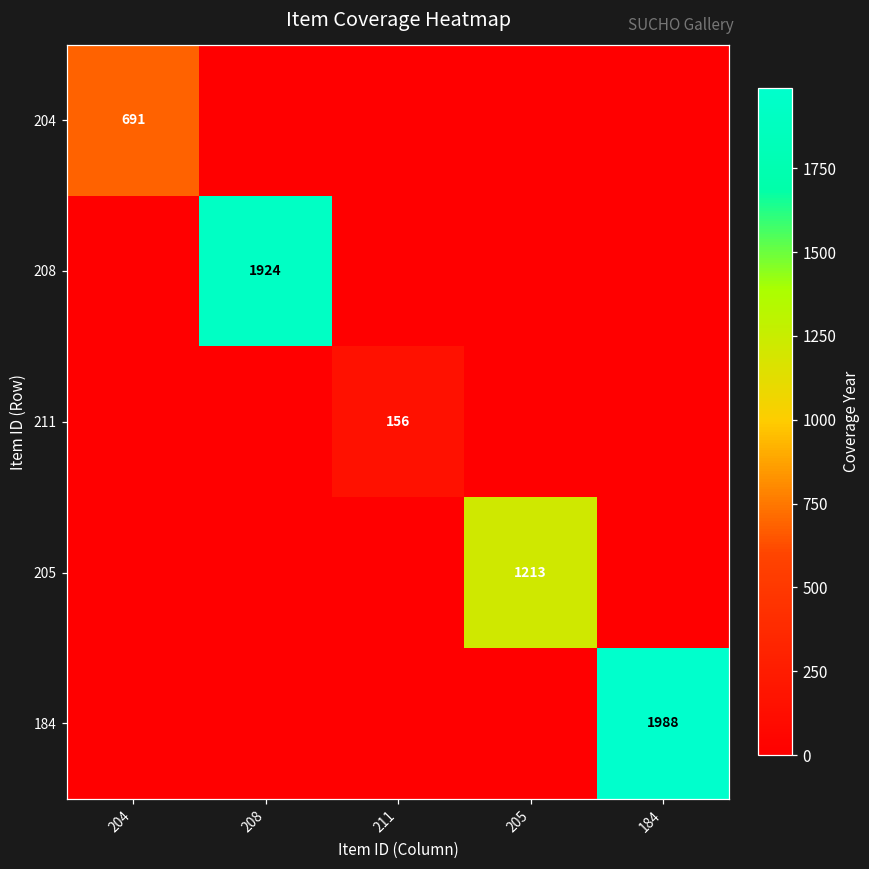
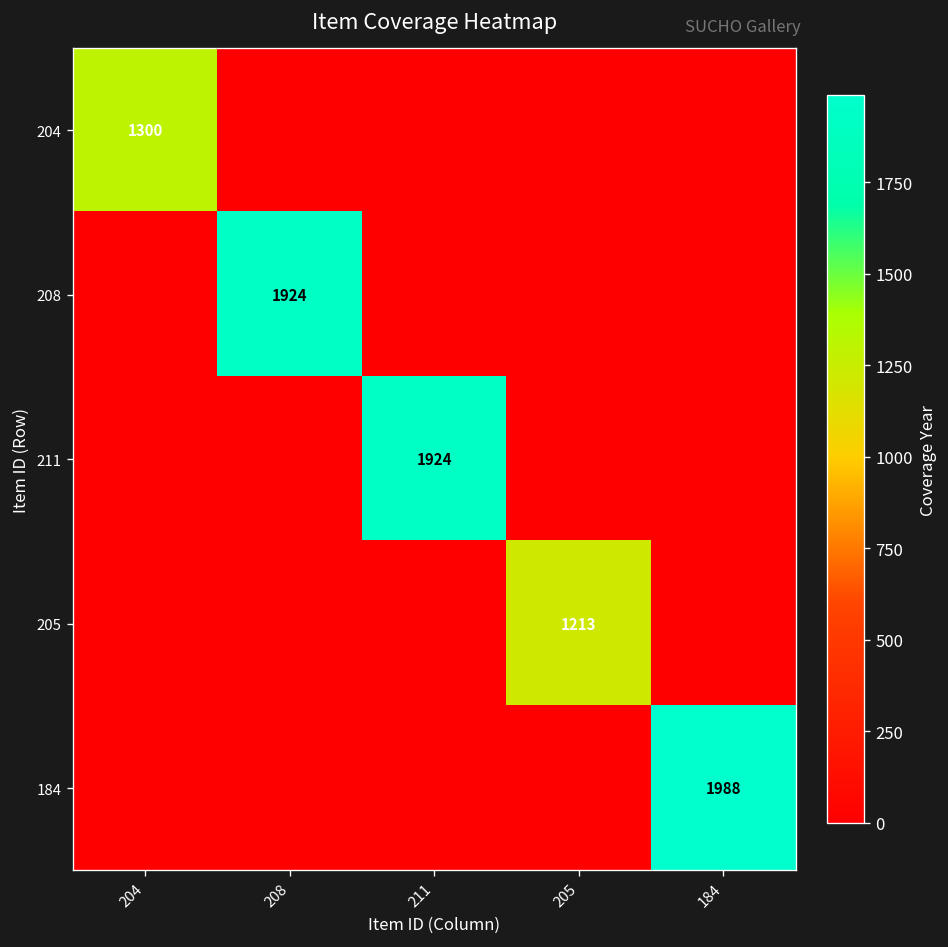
204, 204: 691 -> 1300
211, 211: 156 -> 1924
